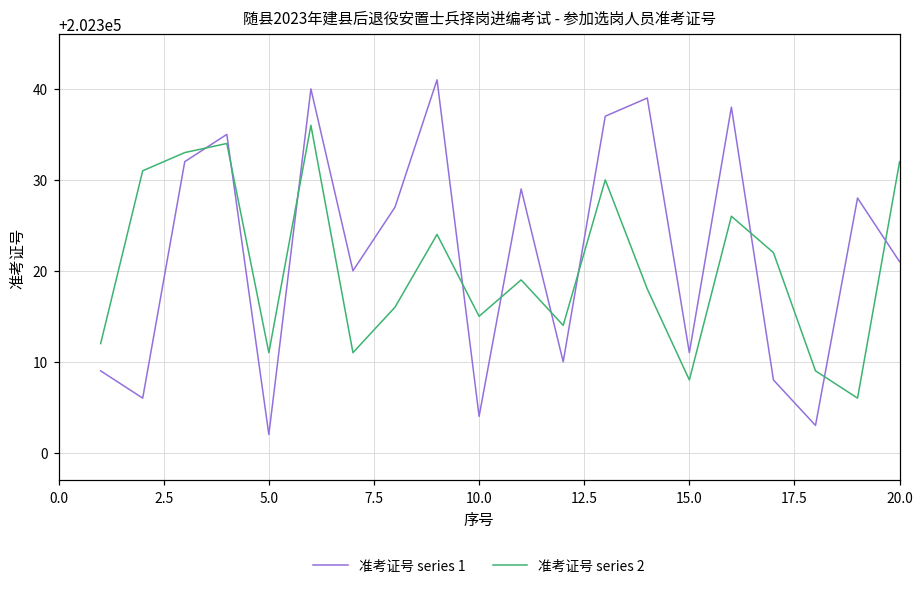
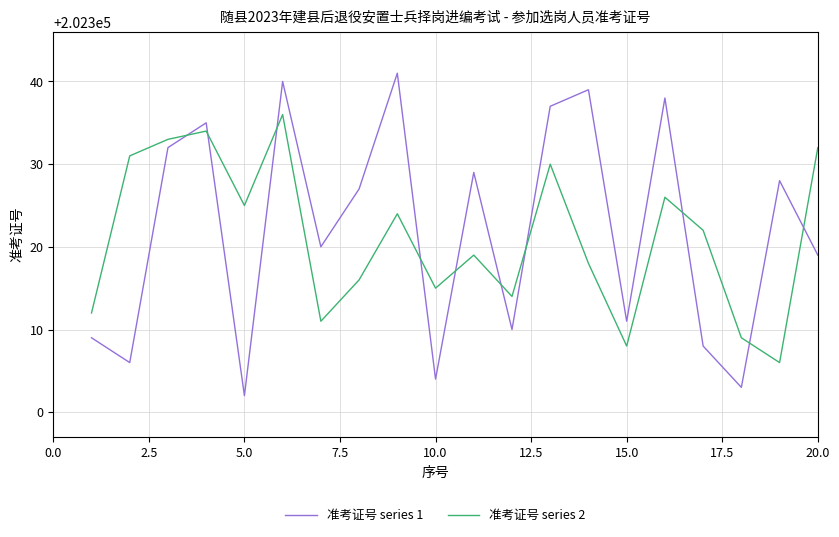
准考证号 series 2, 5.0: 202311 -> 202325
准考证号 series 1, 20.0: 202321 -> 202319
